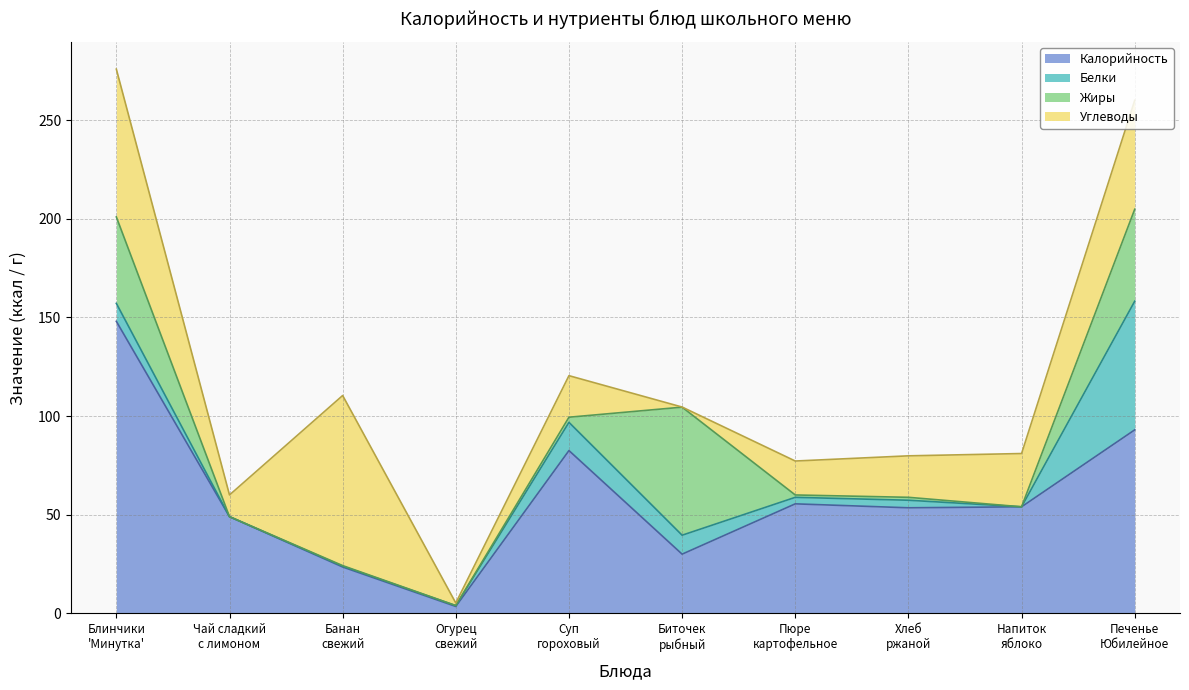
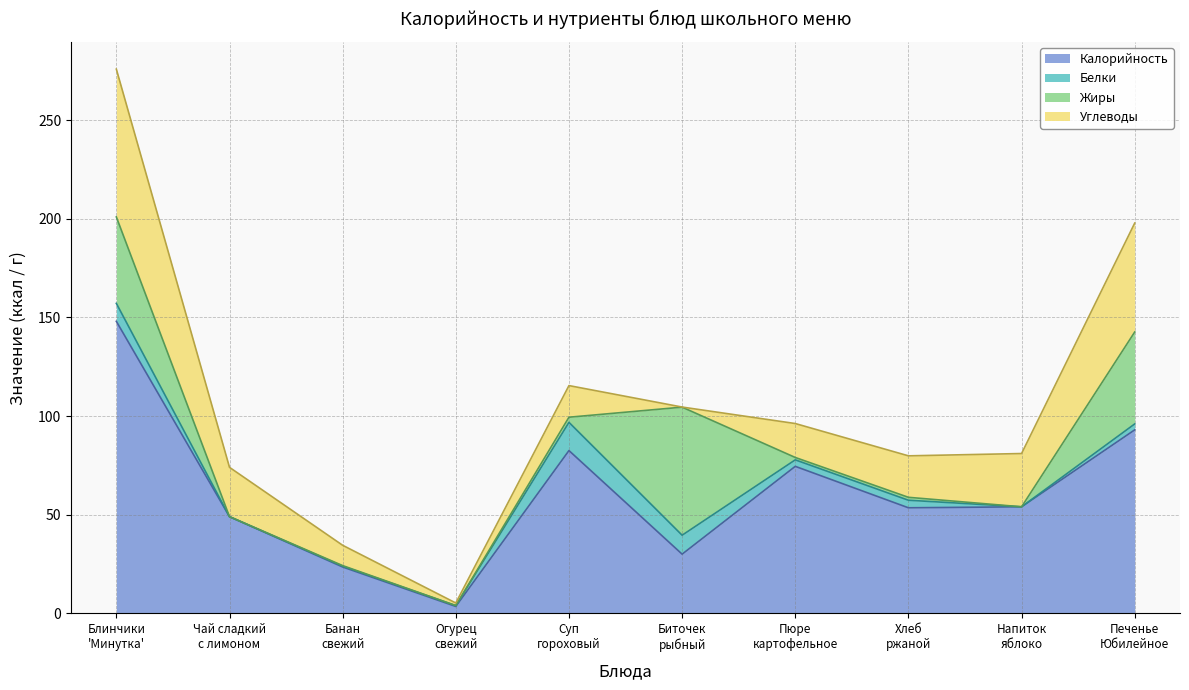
Углеводы, Чай сладкий с лимоном: 11 -> 25
Углеводы, Банан свежий: 86 -> 10
Углеводы, Суп гороховый: 21 -> 16
Калорийность, Пюре картофельное: 56 -> 75
Белки, Печенье Юбилейное: 65 -> 3
